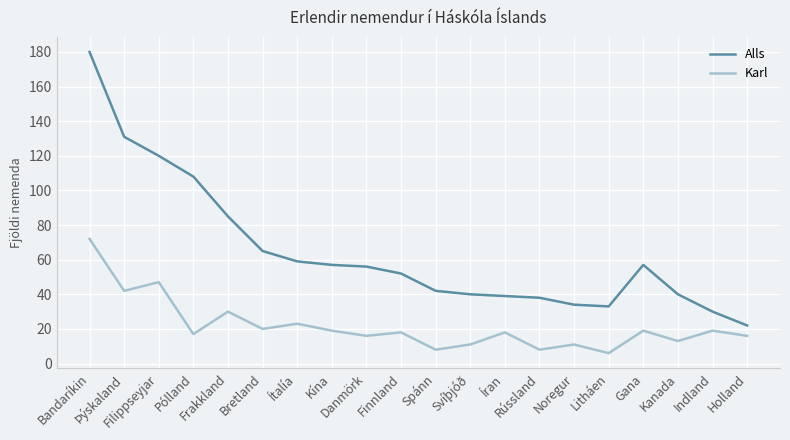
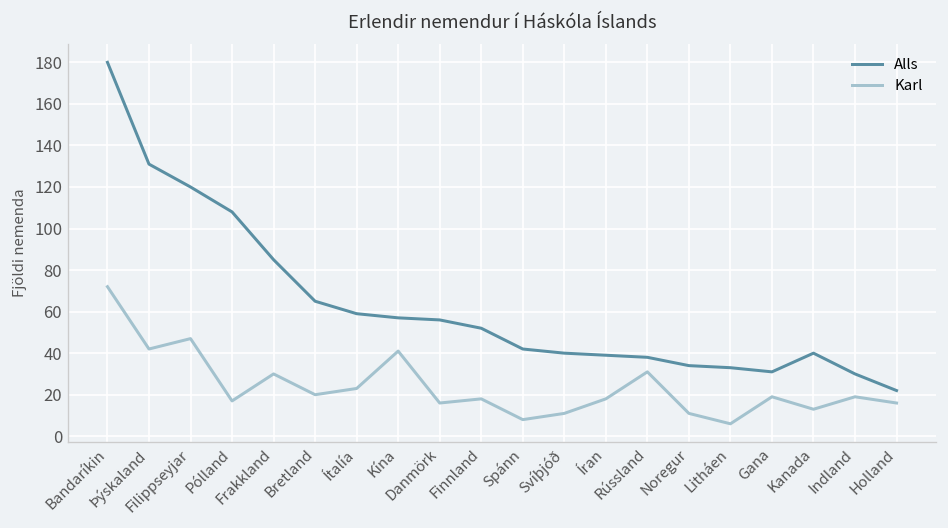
Karl, Kína: 19 -> 41
Karl, Rússland: 8 -> 31
Alls, Gana: 57 -> 31
